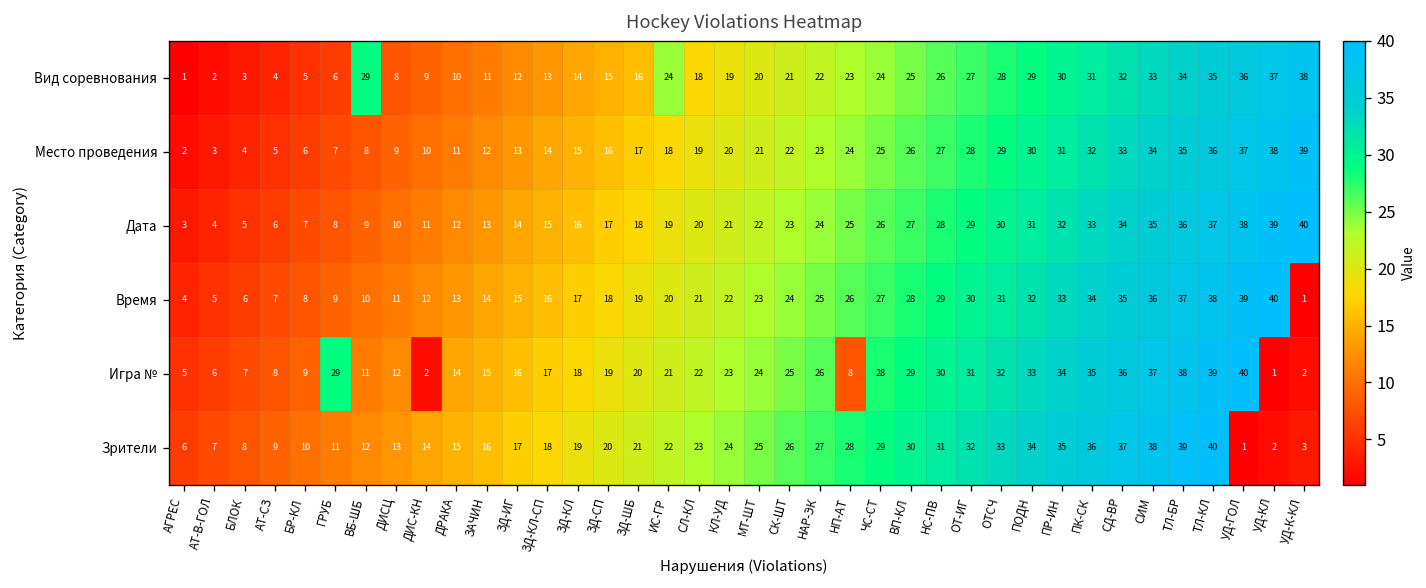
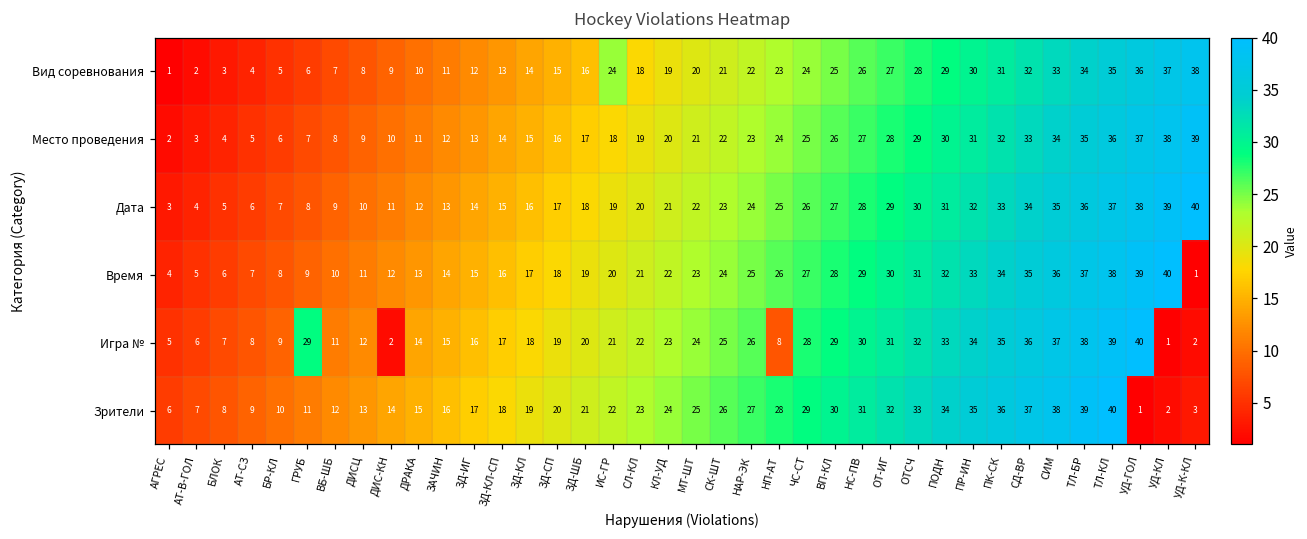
Вид соревнования, ВБ-ШБ: 29 -> 7
